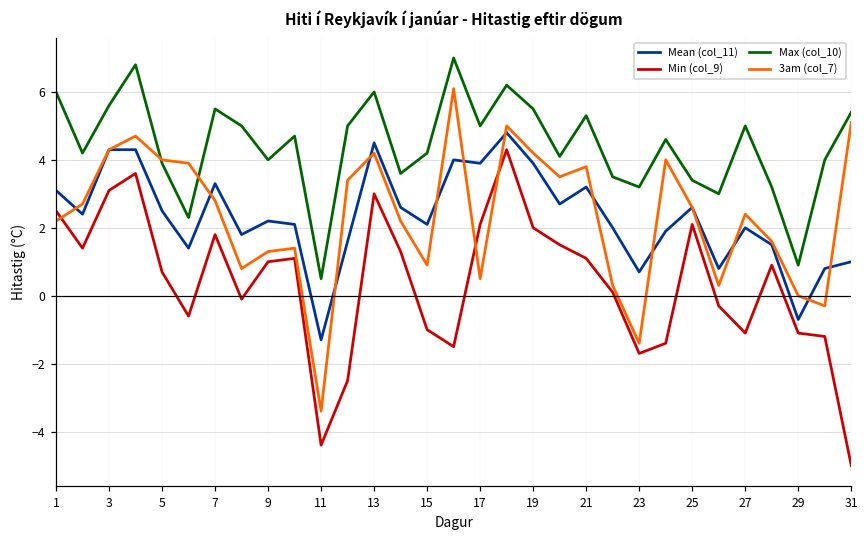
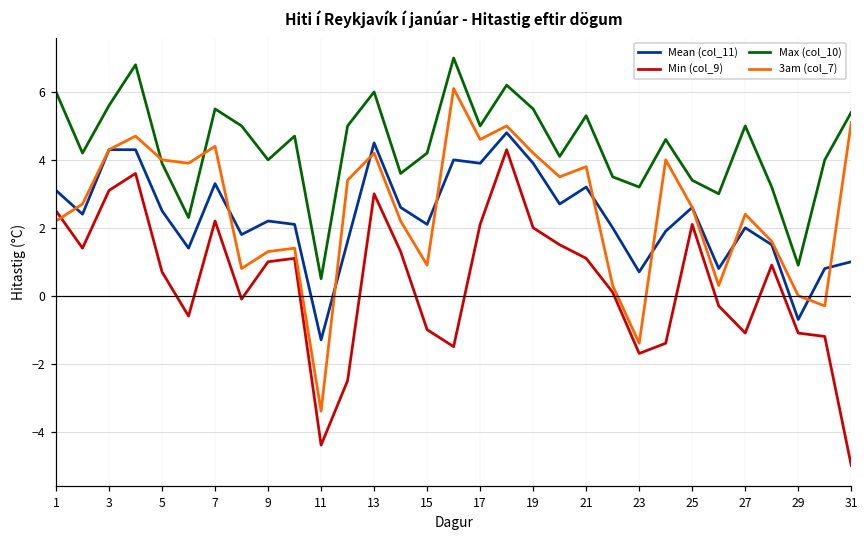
Min (col_9), 7: 1.8 -> 2.2
3am (col_7), 7: 2.8 -> 4.4
3am (col_7), 17: 0.5 -> 4.6
